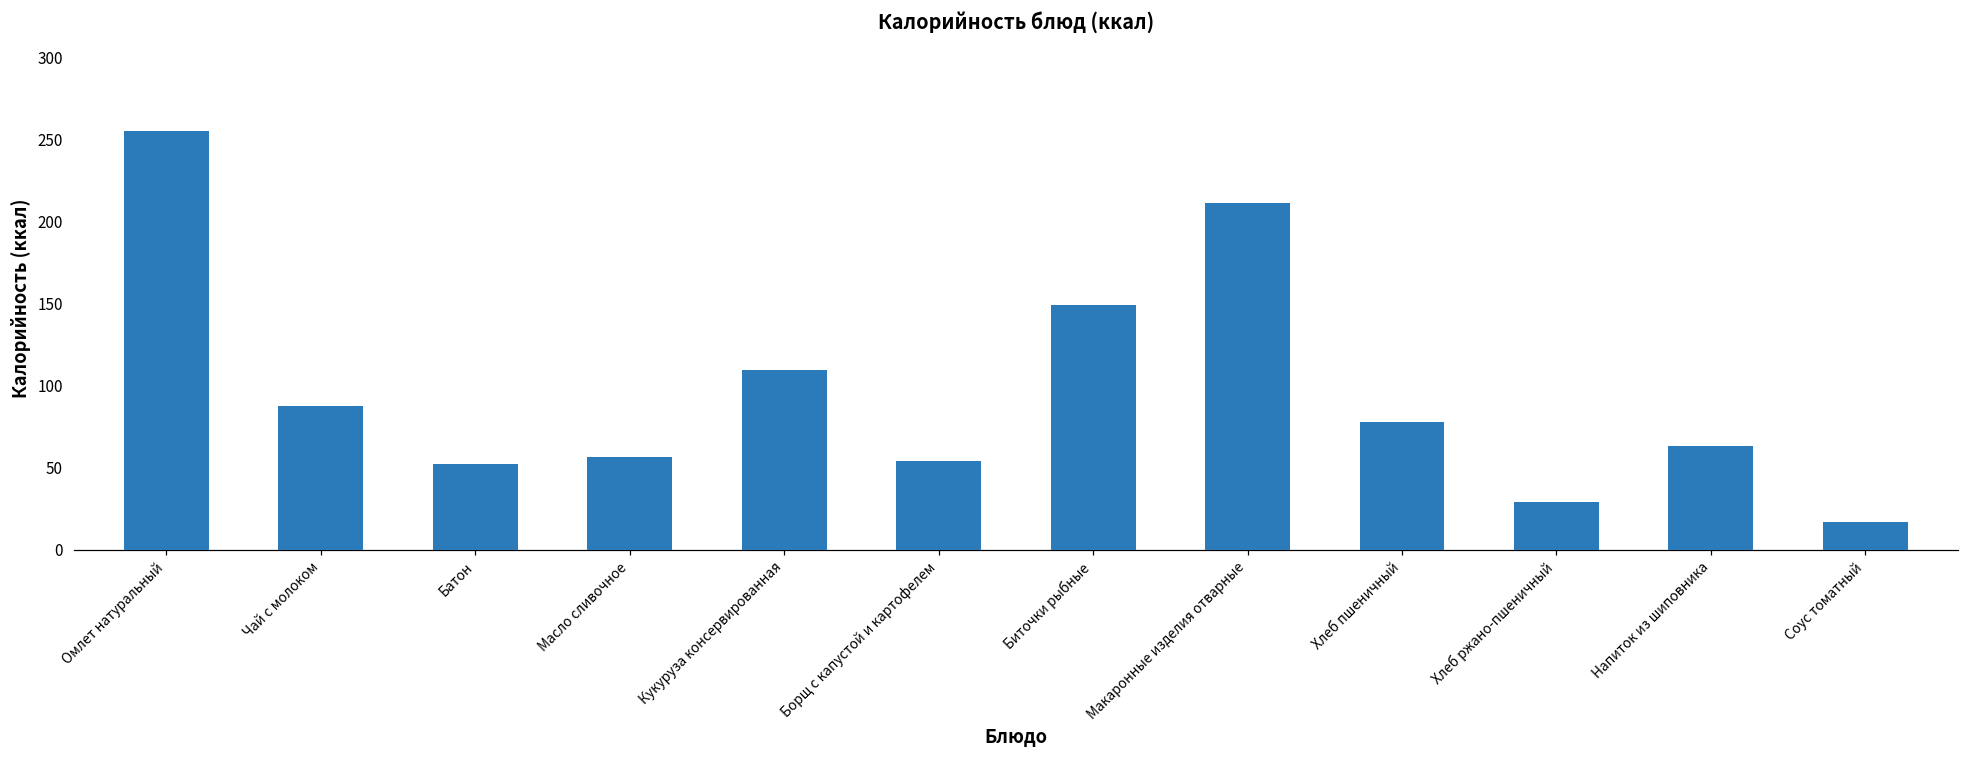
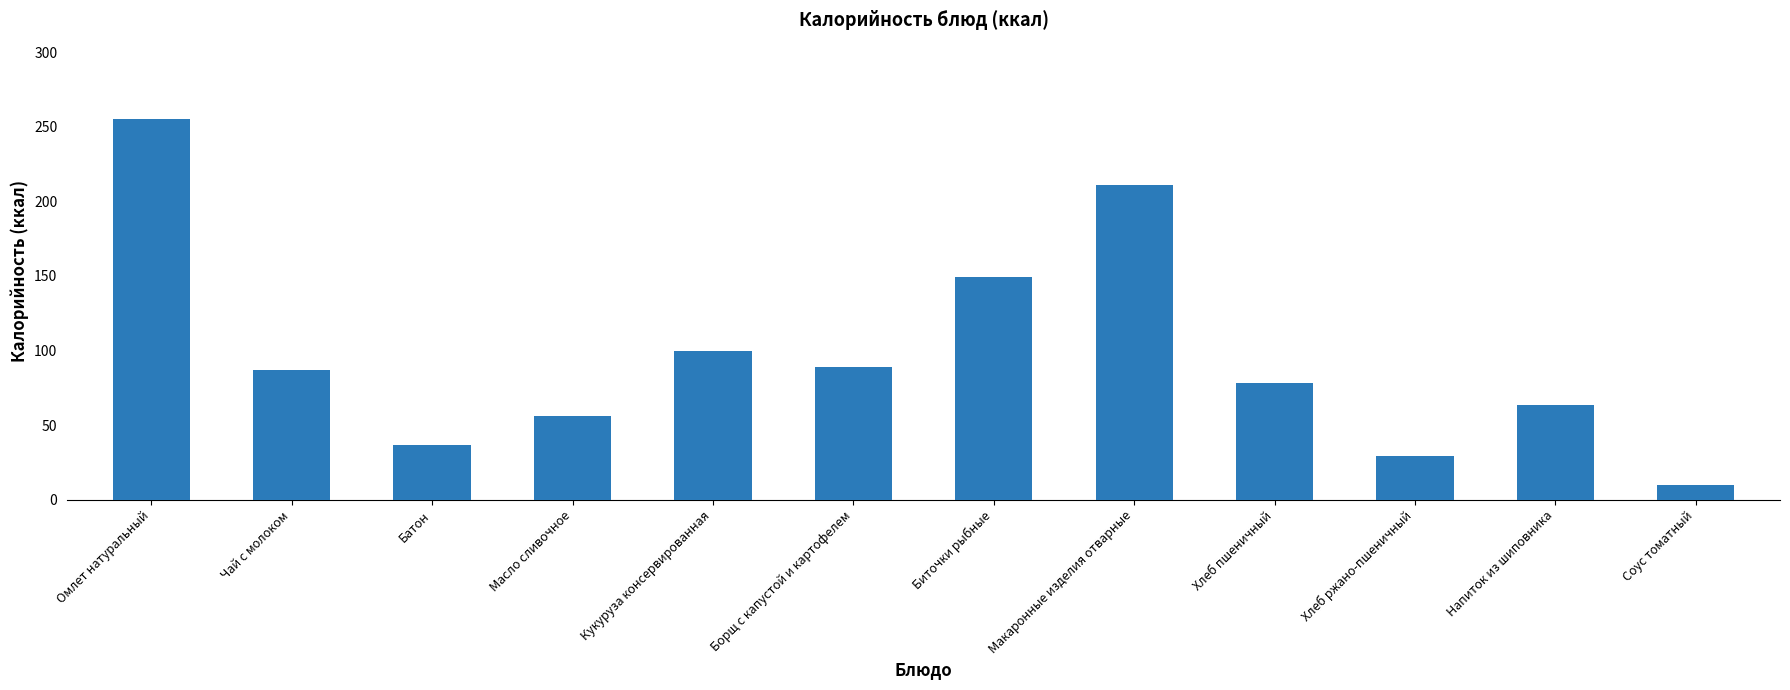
Батон: 52 -> 37
Кукуруза консервированная: 110 -> 100
Борщ с капустой и картофелем: 54 -> 89
Соус томатный: 17 -> 10
